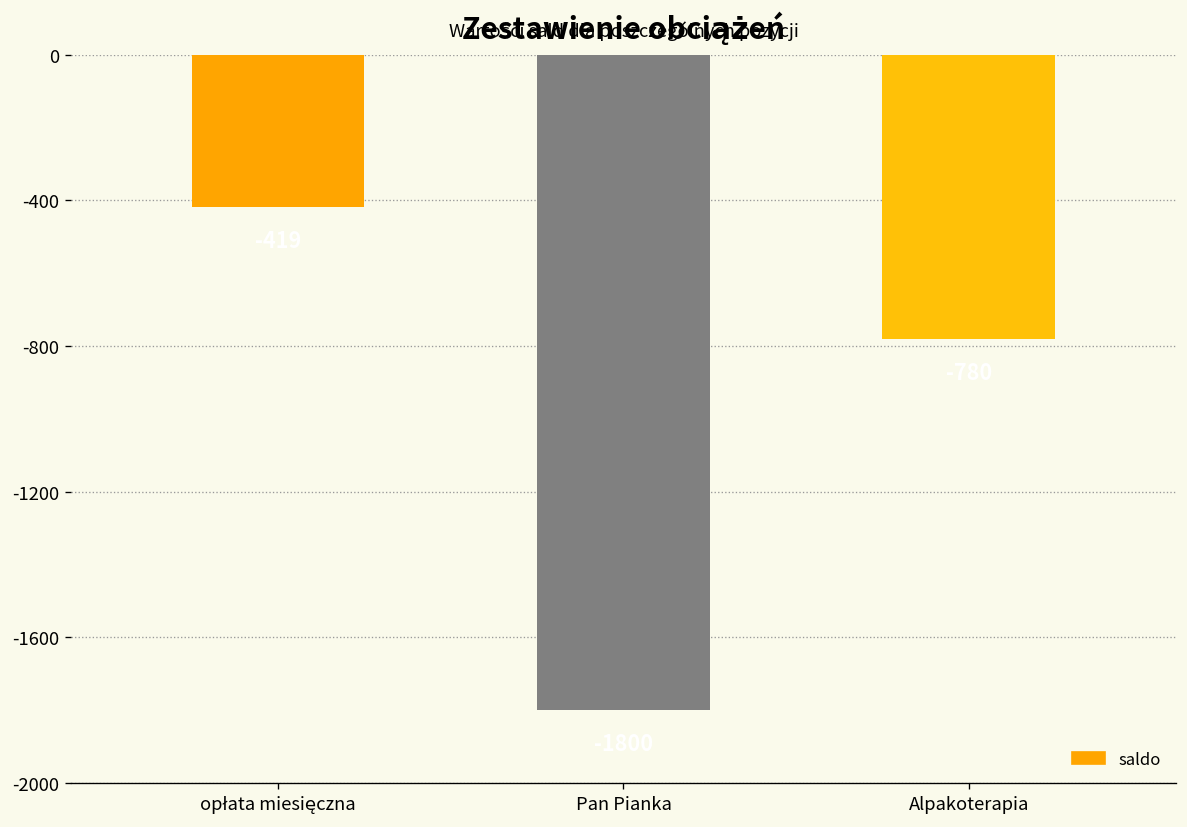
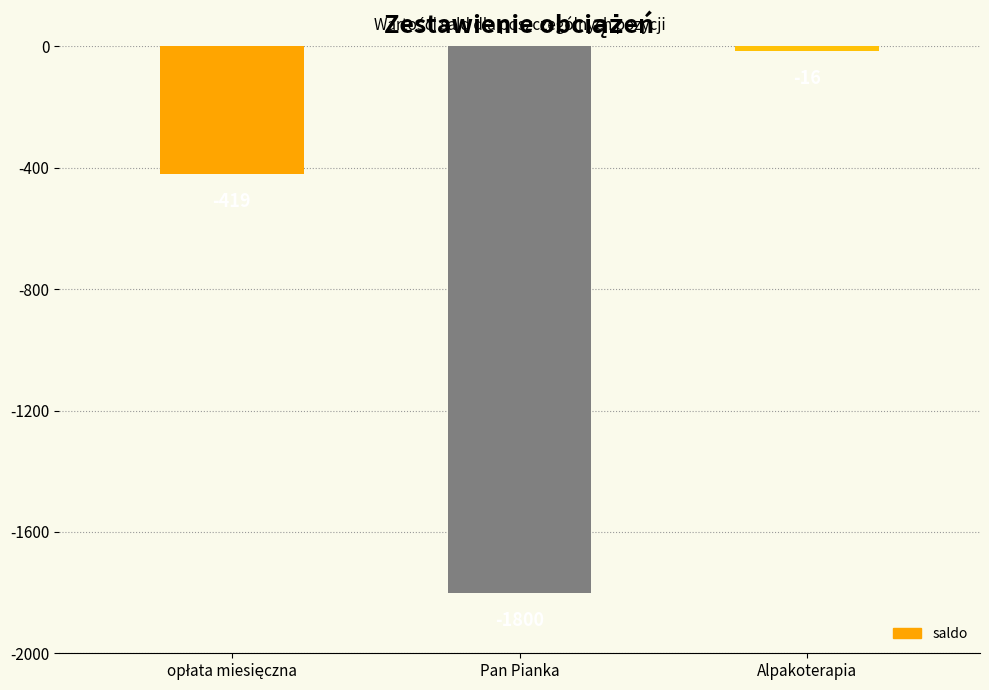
Alpakoterapia: -780 -> -20
